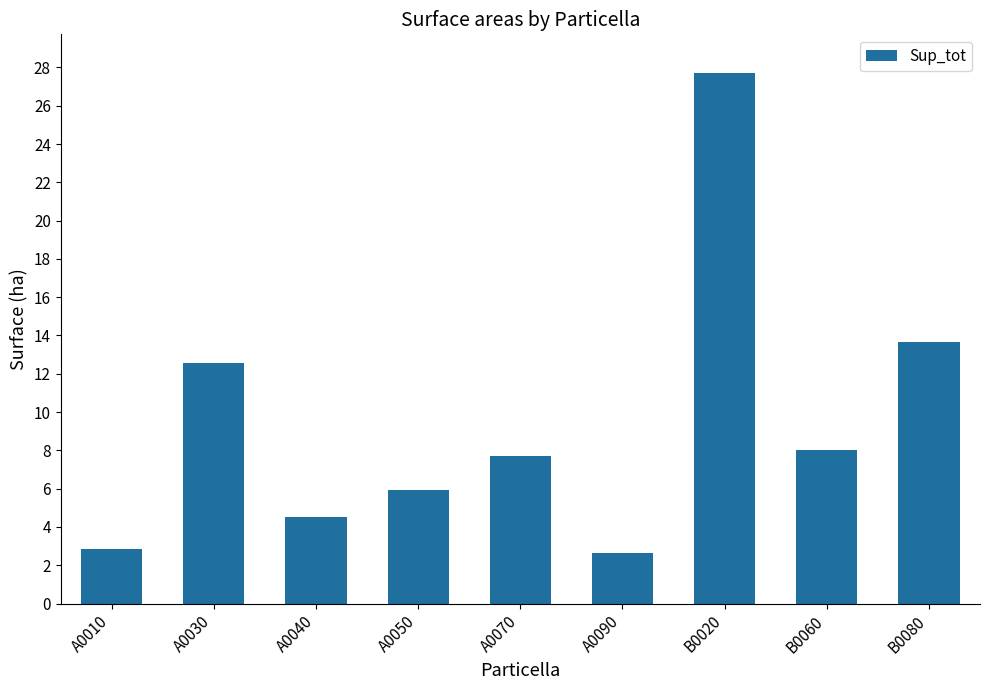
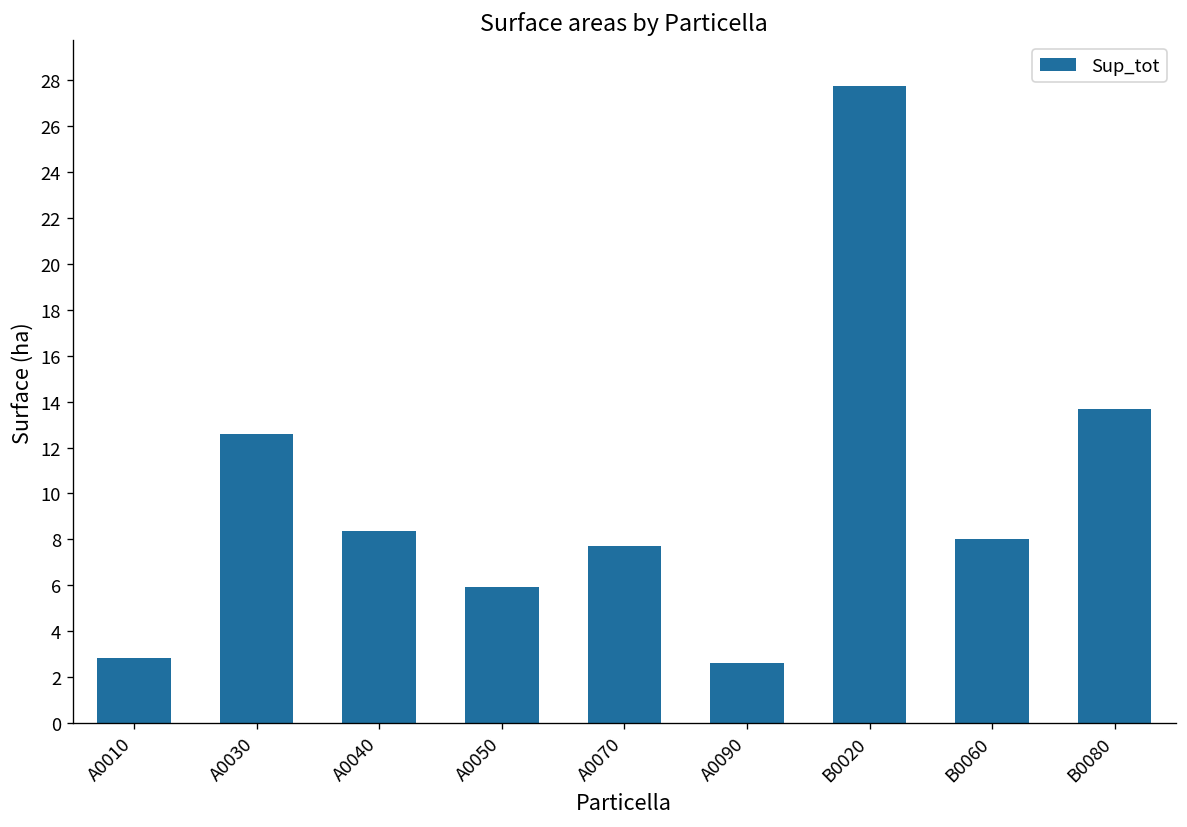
A0040: 4.5 -> 8.4
